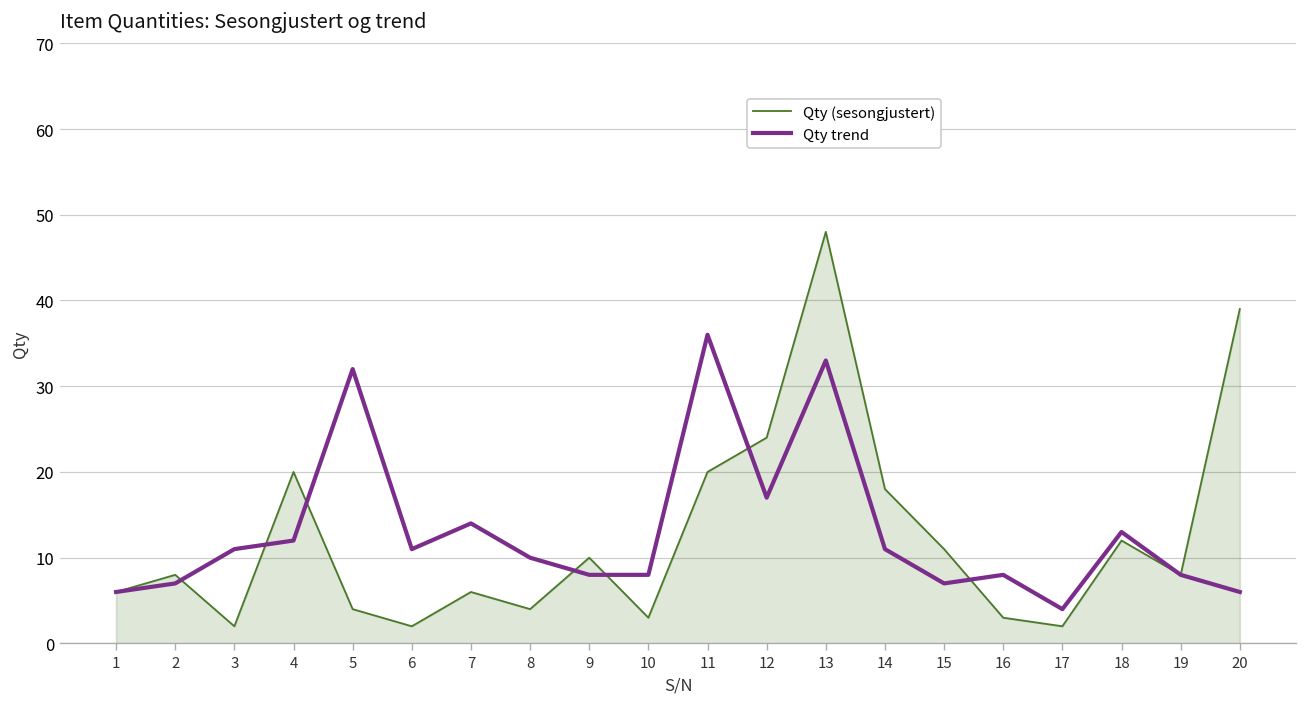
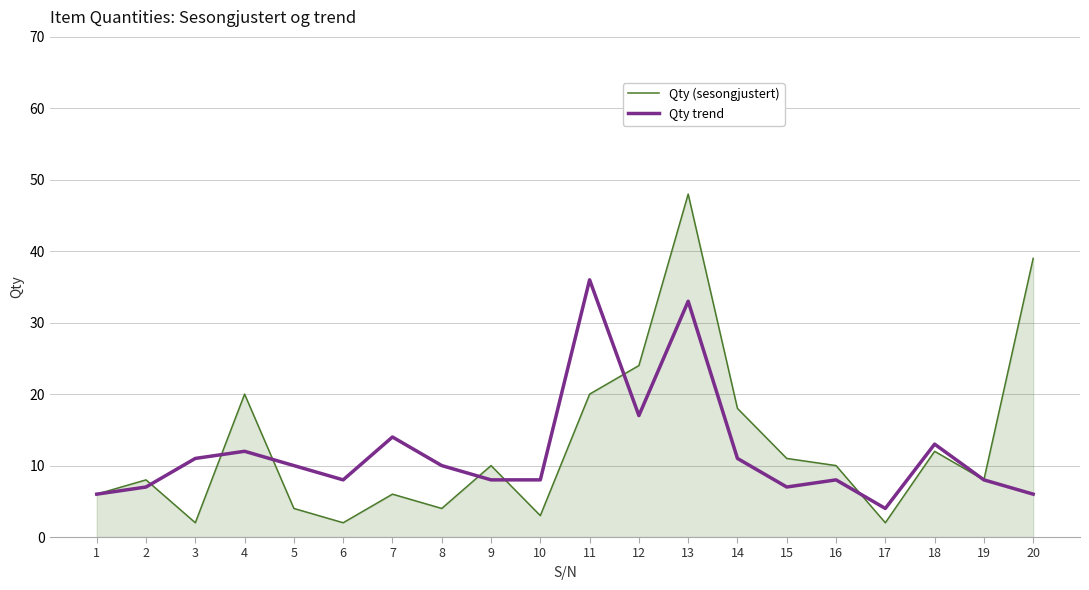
Qty trend, 5: 32 -> 10
Qty trend, 6: 11 -> 8
Qty (sesongjustert), 16: 3 -> 10
